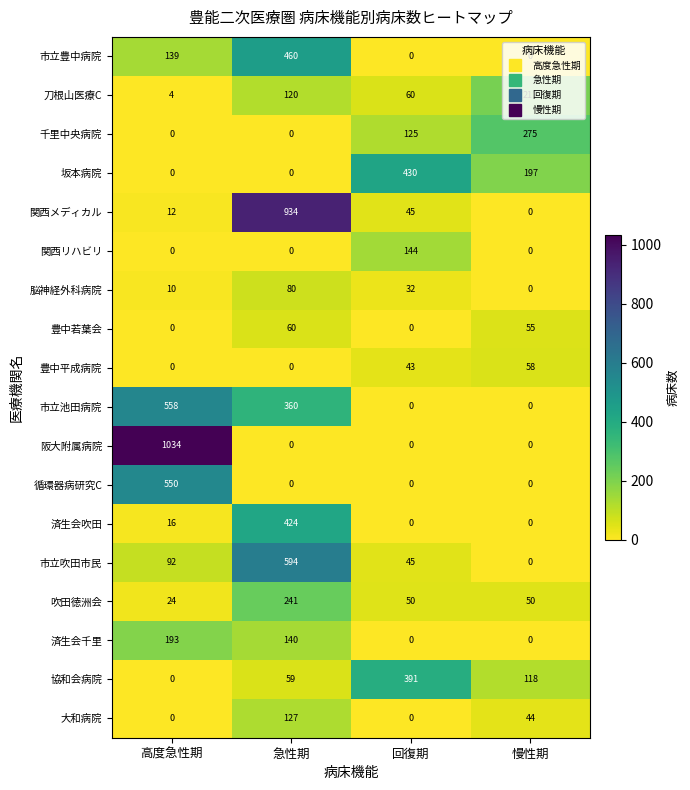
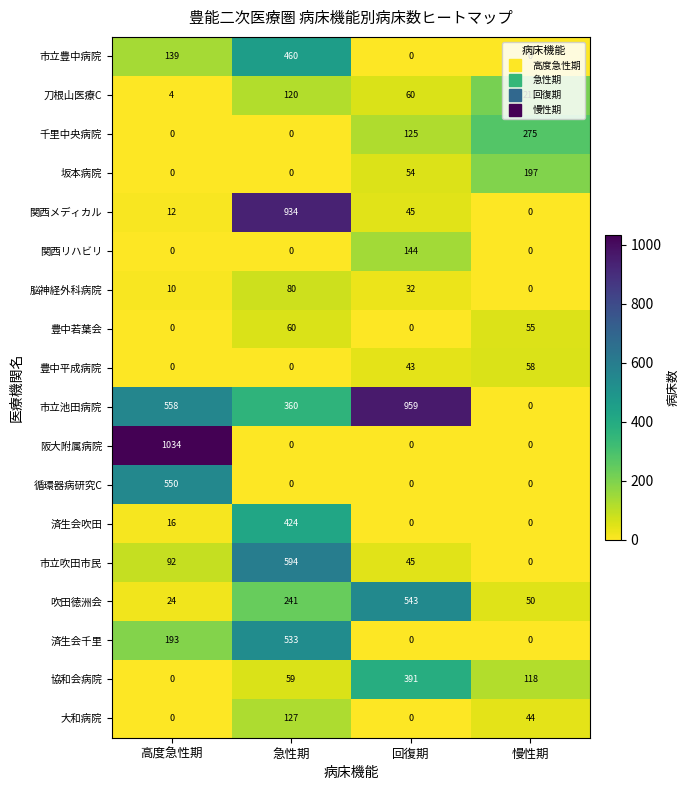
坂本病院, 回復期: 430 -> 54
市立池田病院, 回復期: 0 -> 959
吹田徳洲会, 回復期: 50 -> 543
済生会千里, 急性期: 140 -> 533
